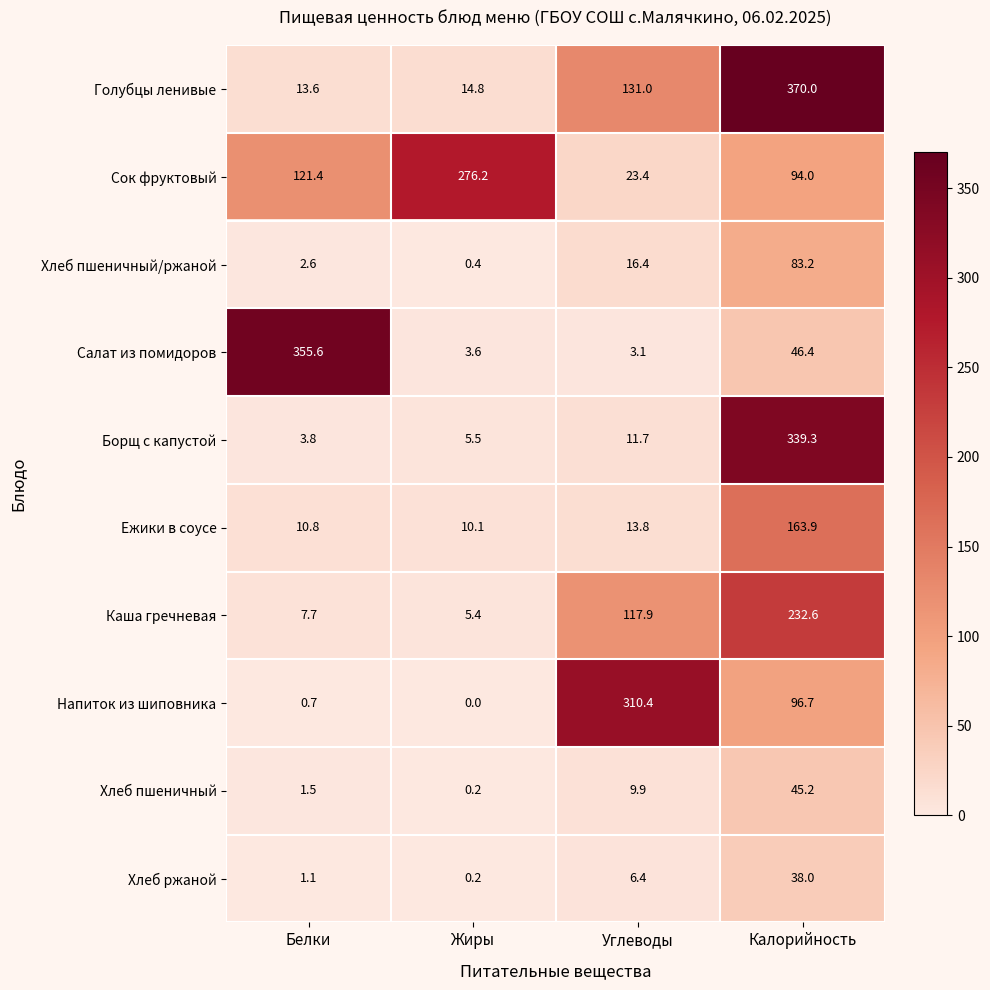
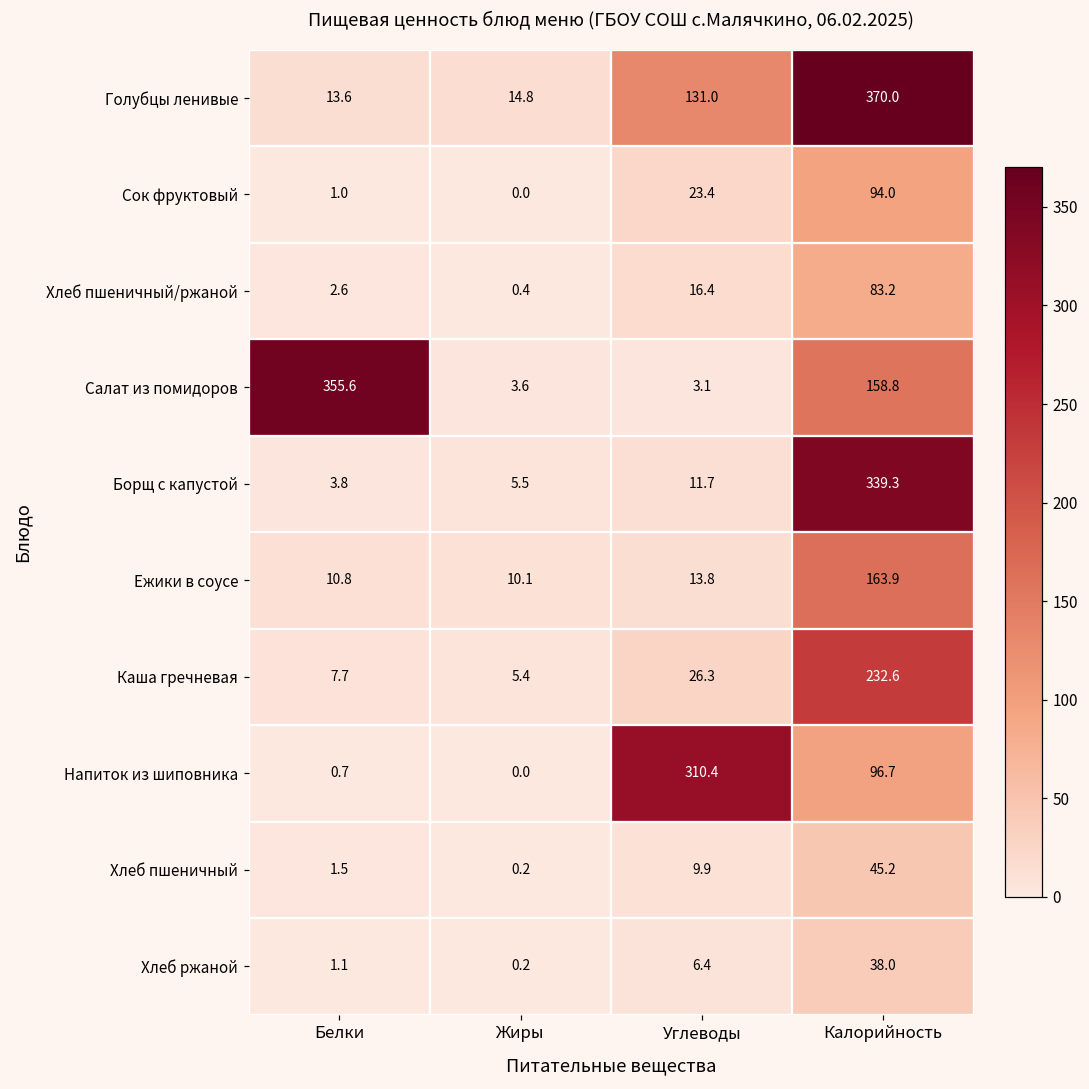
Сок фруктовый, Белки: 121.4 -> 1.0
Сок фруктовый, Жиры: 276.2 -> 0.0
Салат из помидоров, Калорийность: 46.4 -> 158.8
Каша гречневая, Углеводы: 117.9 -> 26.3
